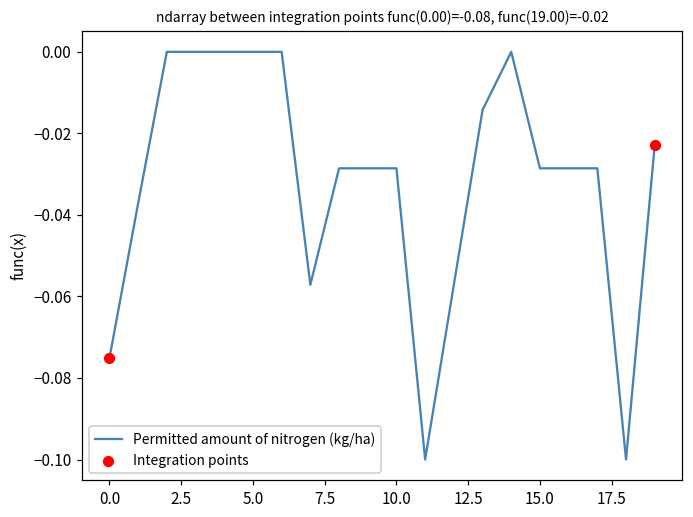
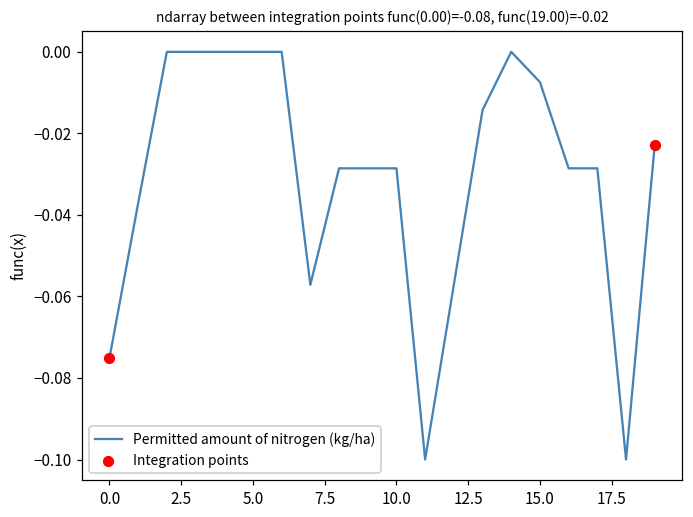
Permitted amount of nitrogen (kg/ha), 15.0: -0.029 -> -0.007
